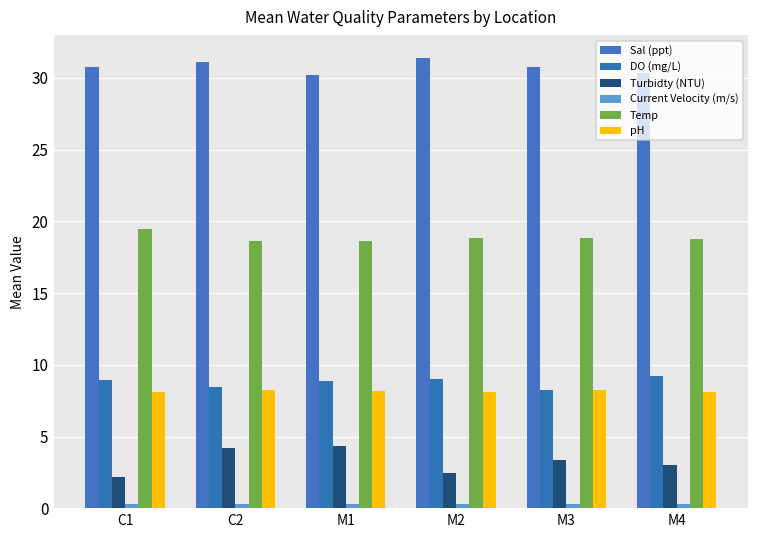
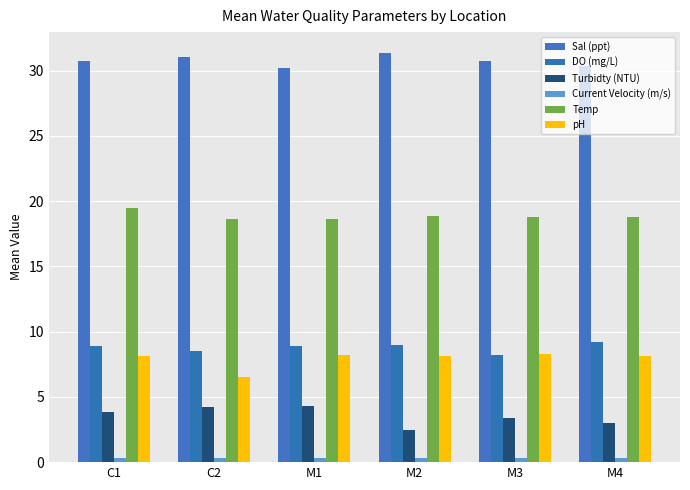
Turbidty (NTU), C1: 2.2 -> 3.8
pH, C2: 8.3 -> 6.6
